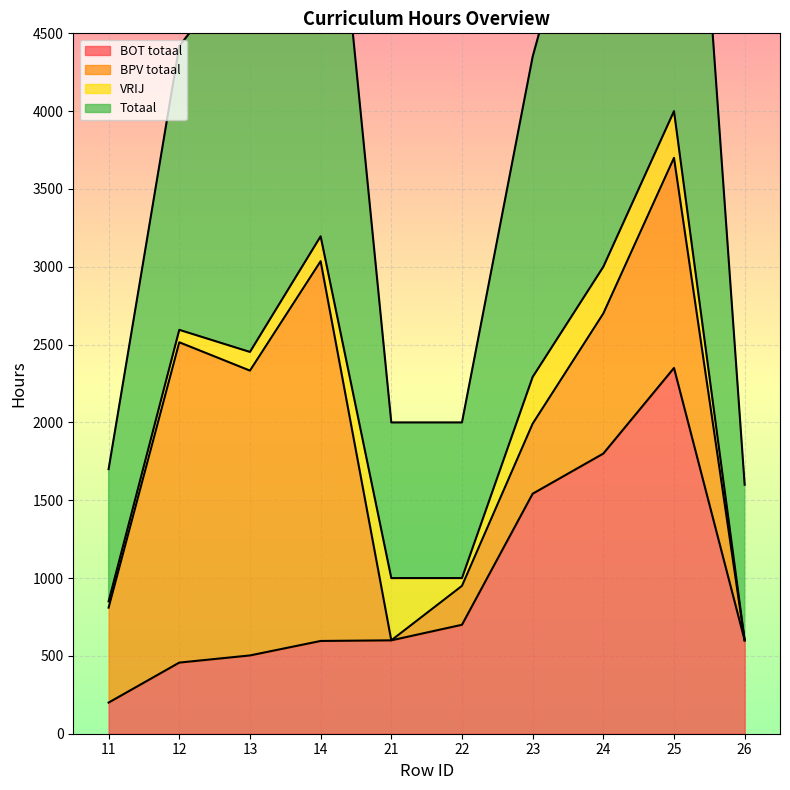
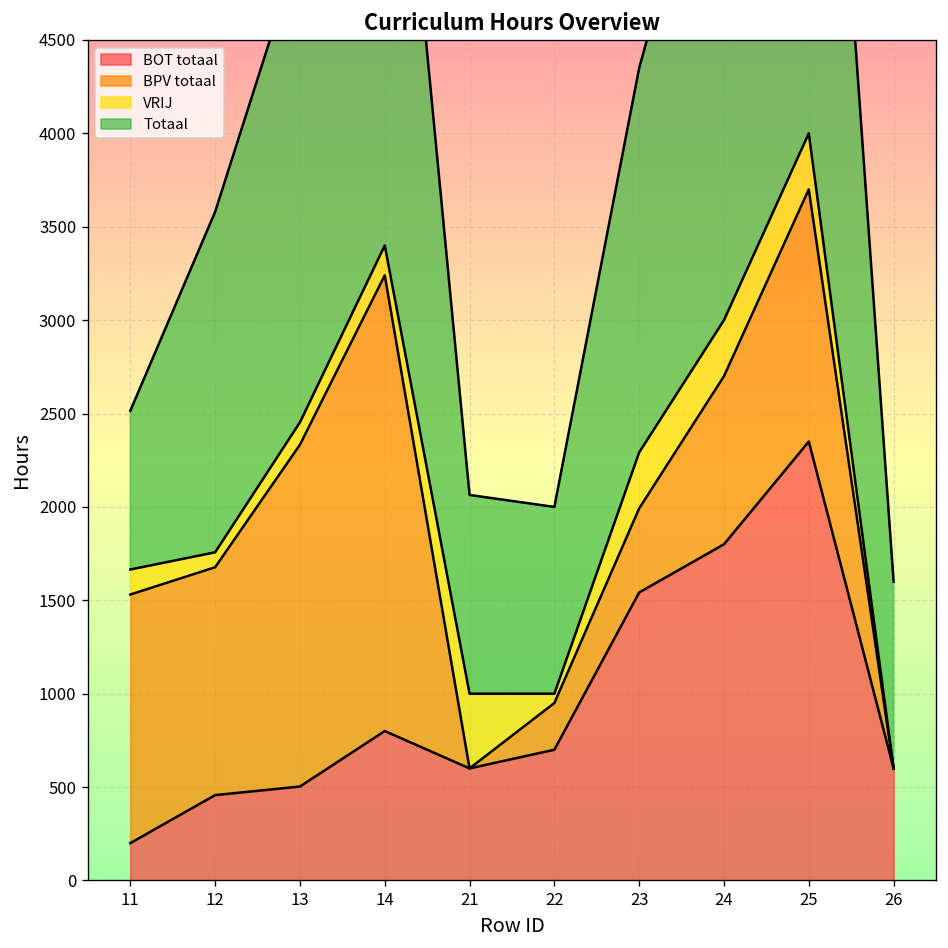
BPV totaal, 11: 610 -> 1330
VRIJ, 11: 40 -> 130
BPV totaal, 12: 2060 -> 1220
BOT totaal, 14: 600 -> 800
Totaal, 21: 1000 -> 1060
